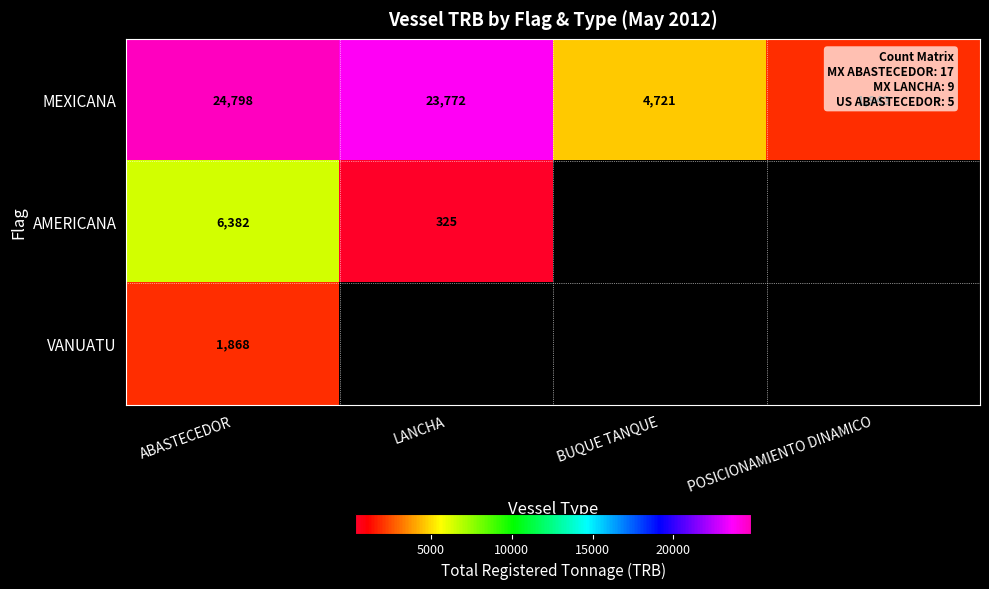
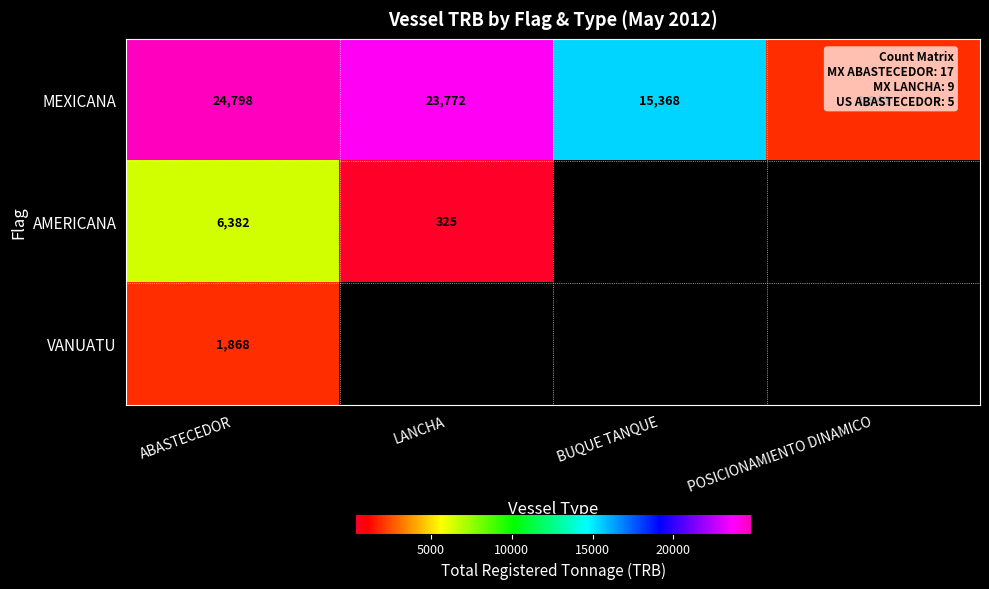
MEXICANA, BUQUE TANQUE: 4,721 -> 15,368
